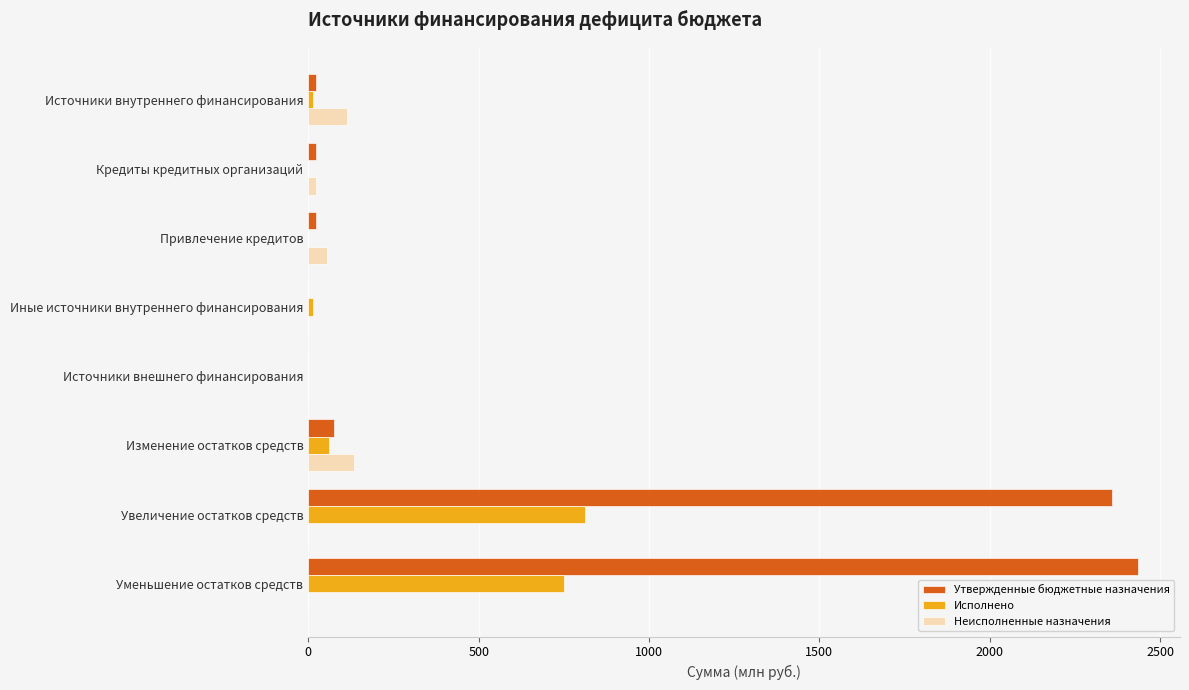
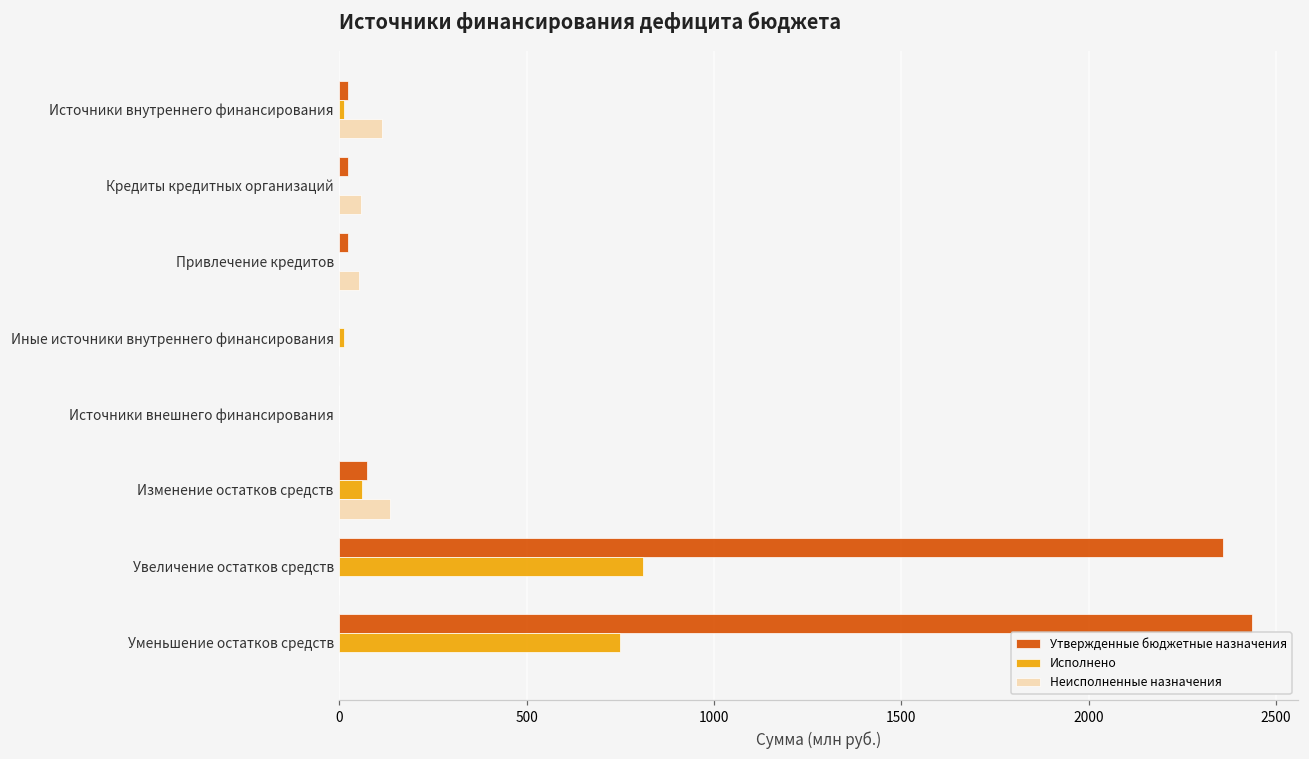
Неисполненные назначения, Кредиты кредитных организаций: 20 -> 60
